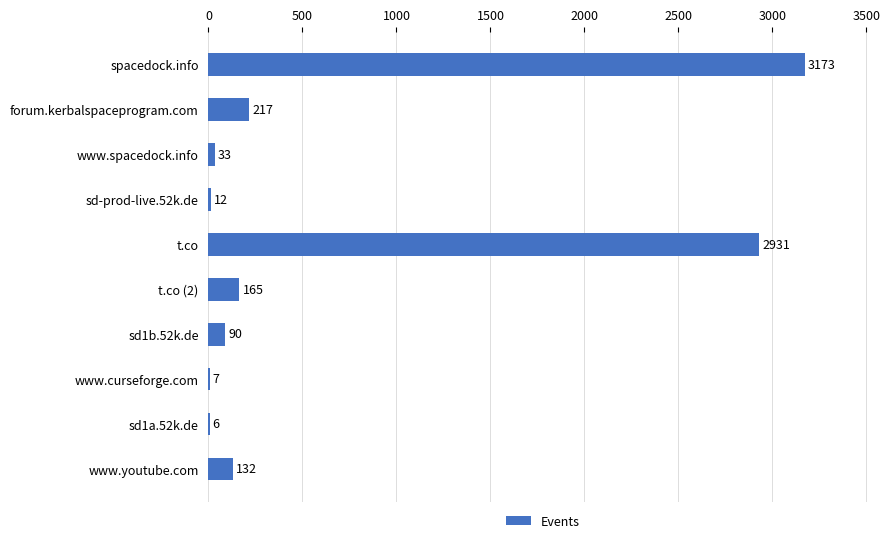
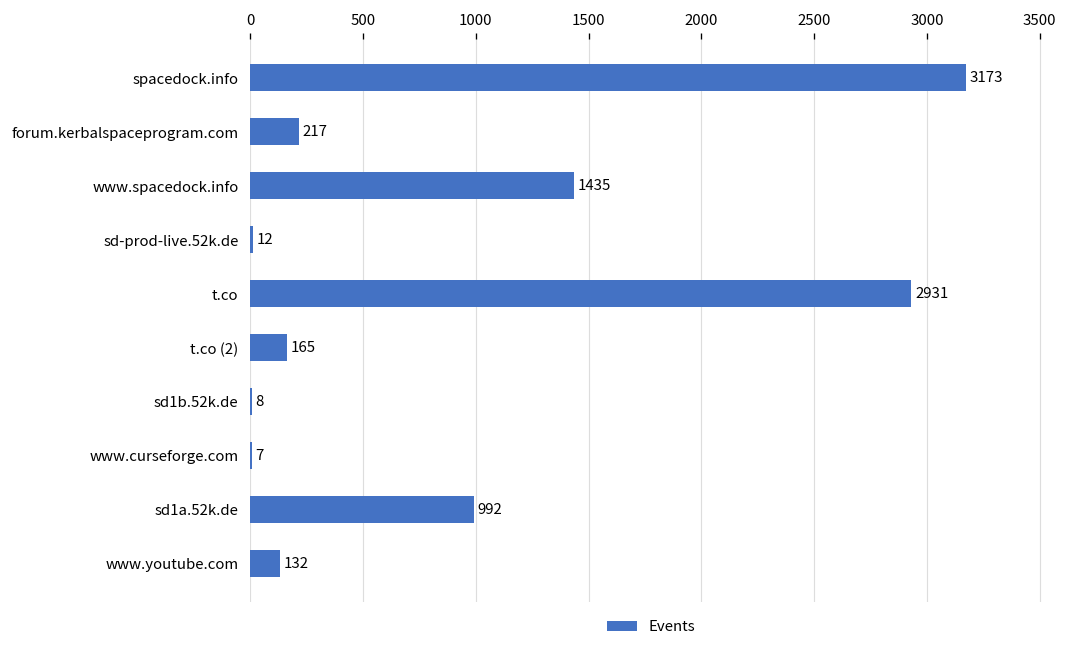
www.spacedock.info: 33 -> 1435
sd1b.52k.de: 90 -> 8
sd1a.52k.de: 6 -> 992
